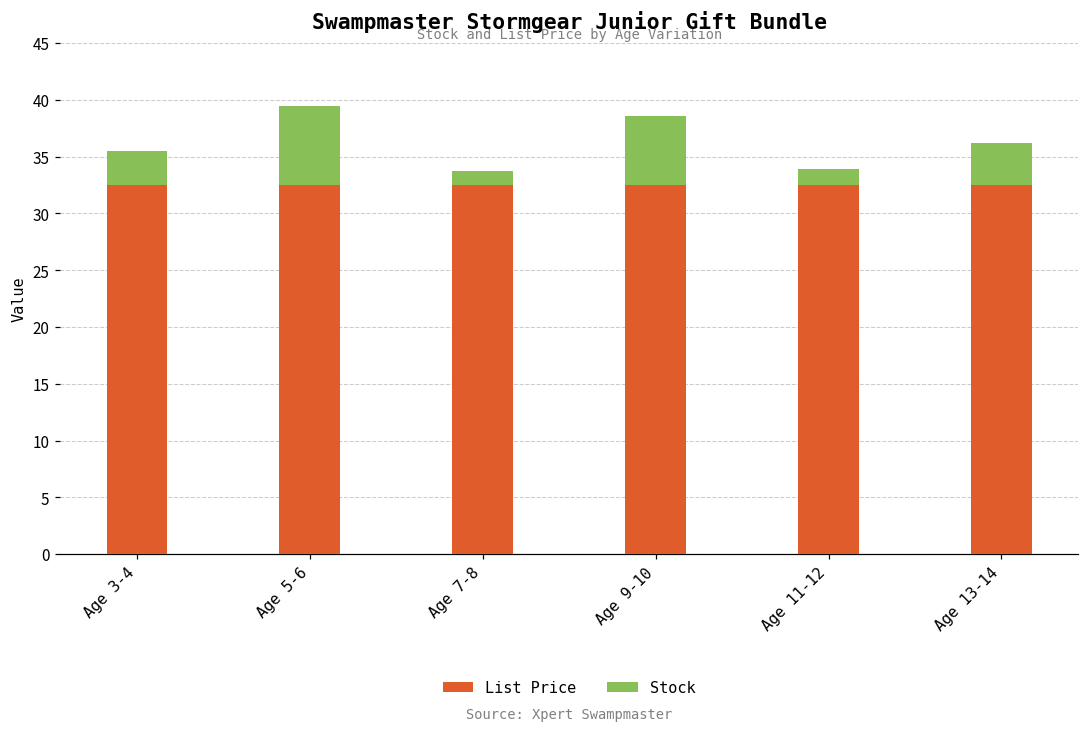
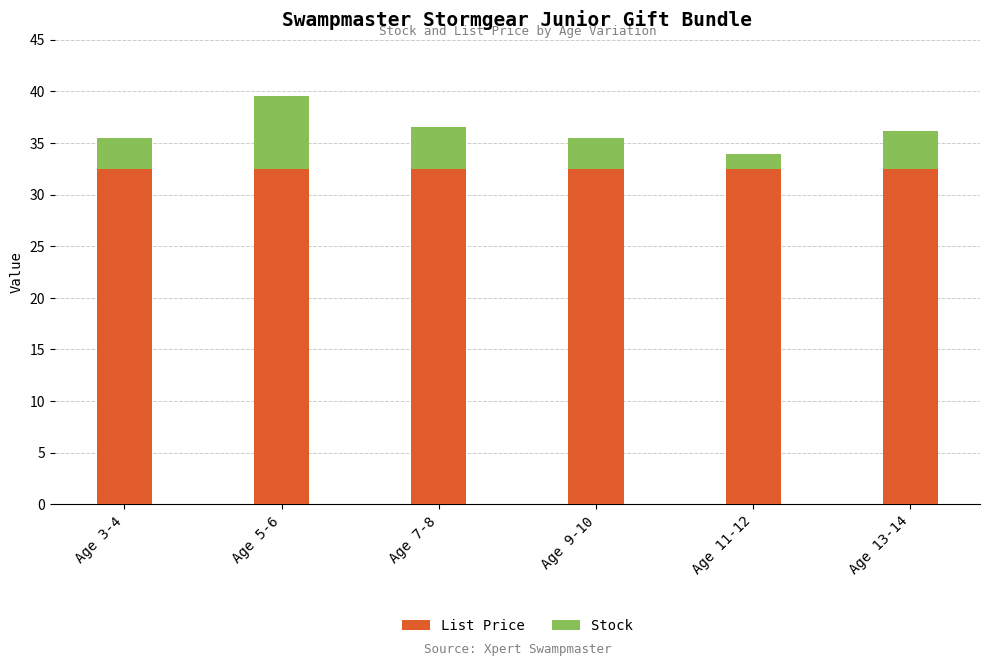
Stock, Age 7-8: 1.2 -> 4.0
Stock, Age 9-10: 6.1 -> 3.0
